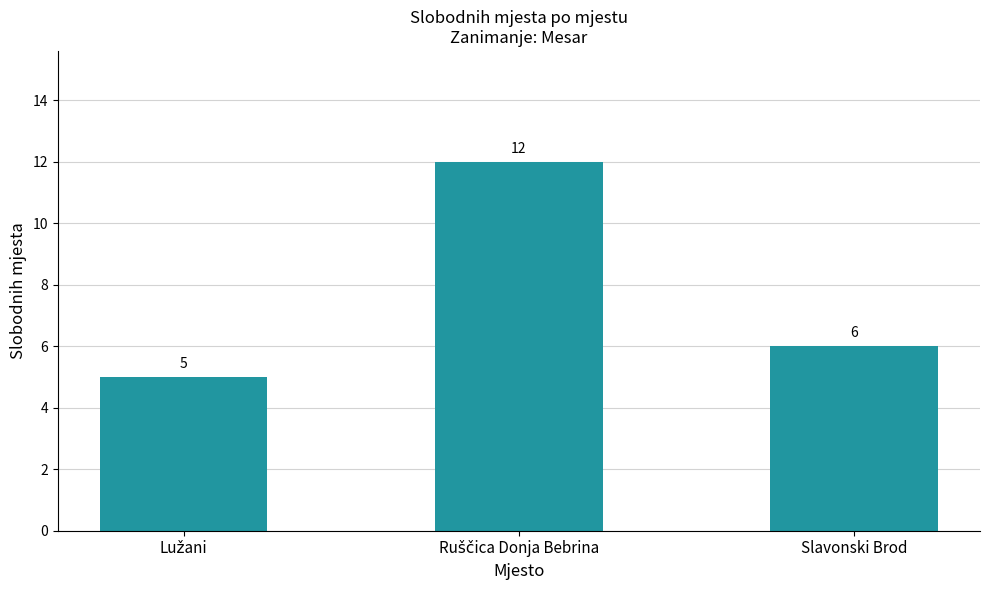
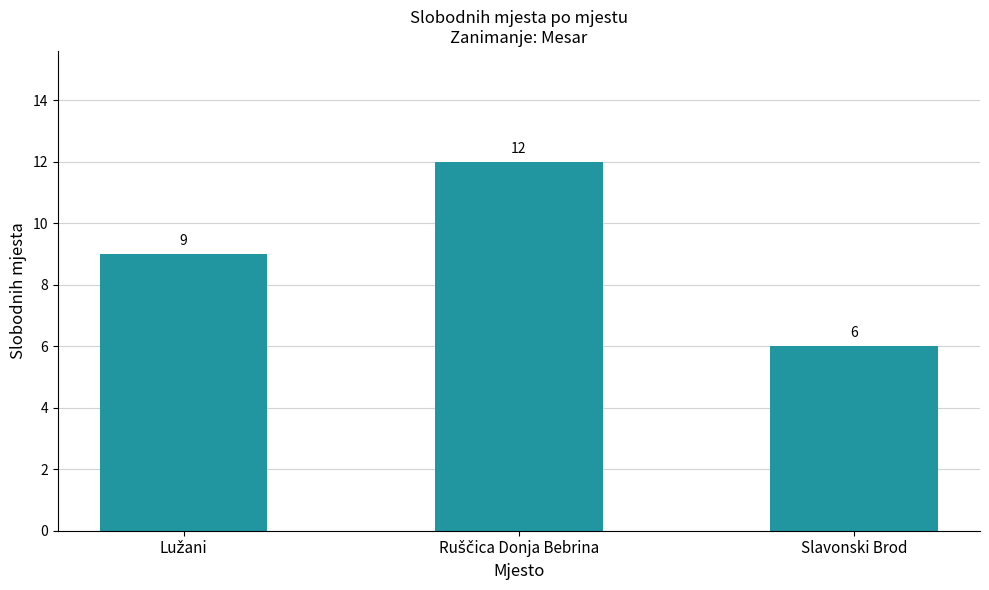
Lužani: 5 -> 9
